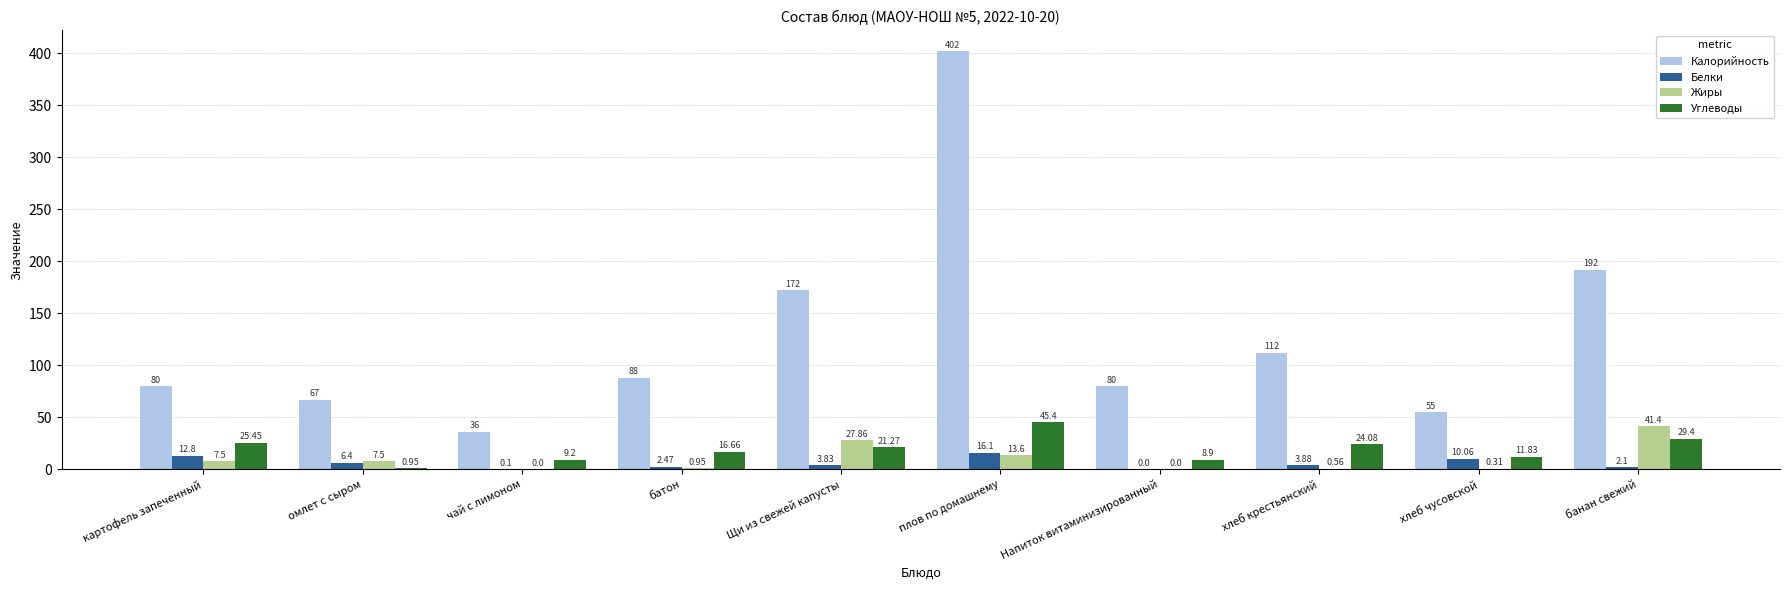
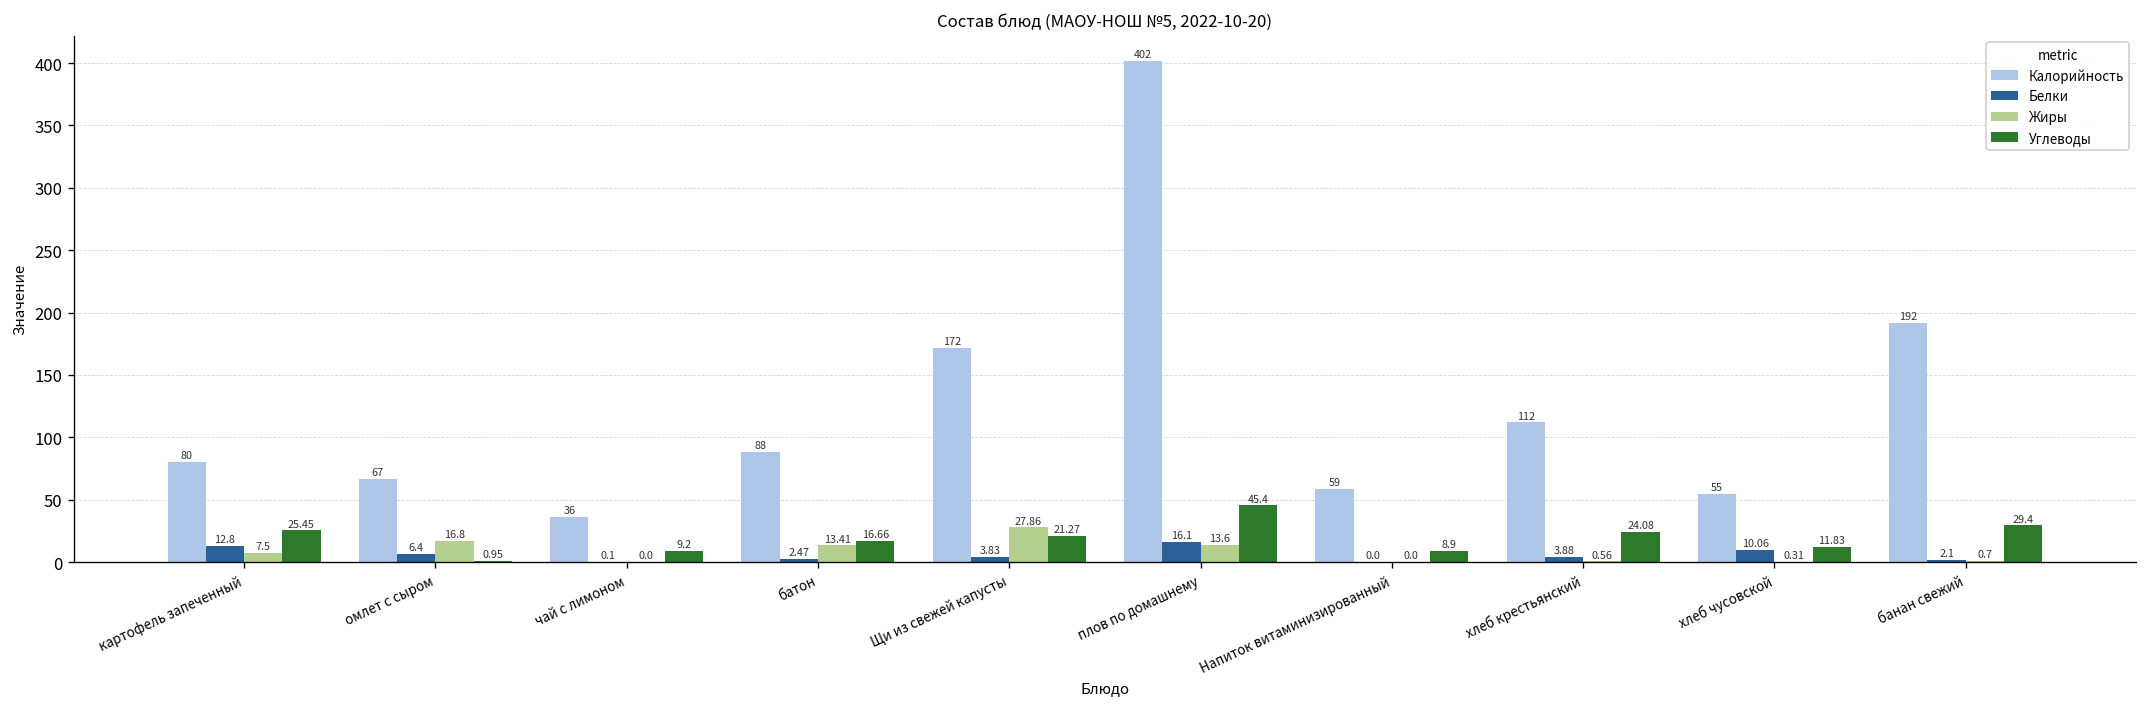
Жиры, омлет с сыром: 7.5 -> 16.8
Жиры, батон: 0.95 -> 13.41
Калорийность, Напиток витаминизированный: 80 -> 59
Жиры, банан свежий: 41.4 -> 0.7
